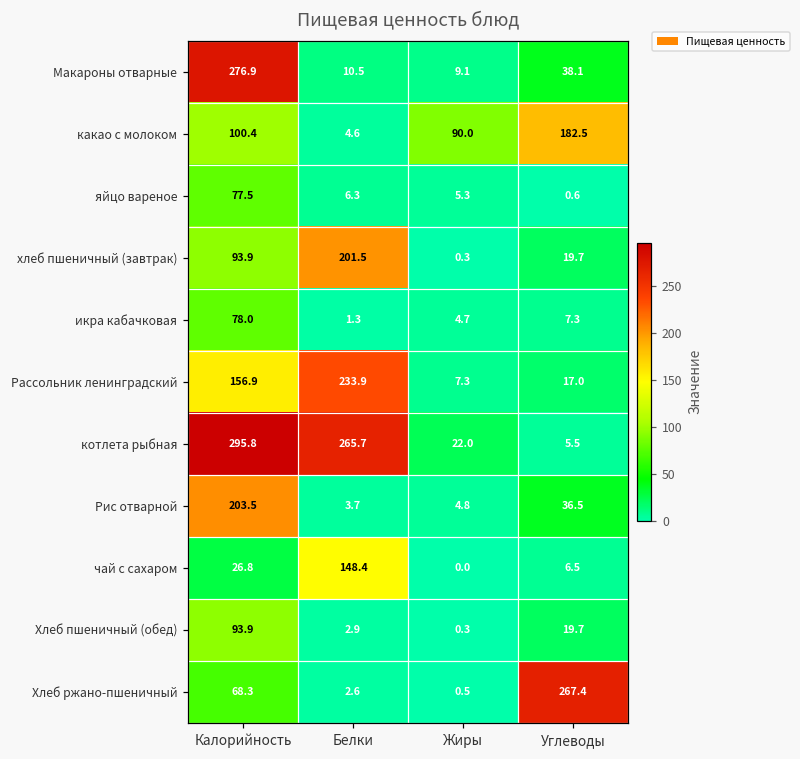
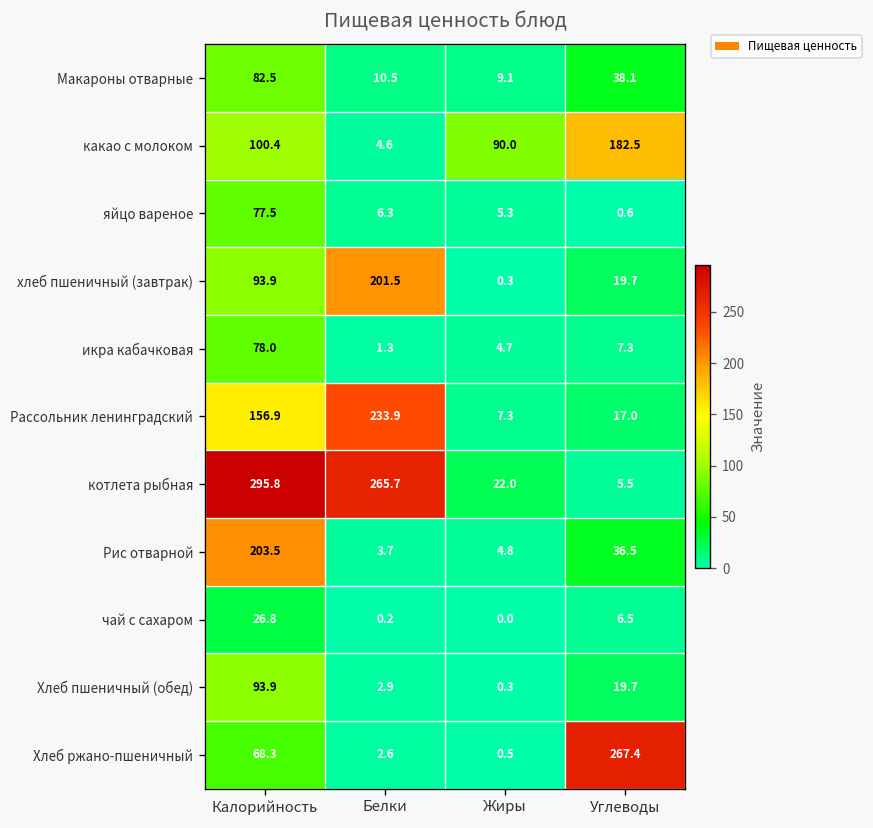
Макароны отварные, Калорийность: 276.9 -> 82.5
чай с сахаром, Белки: 148.4 -> 0.2
